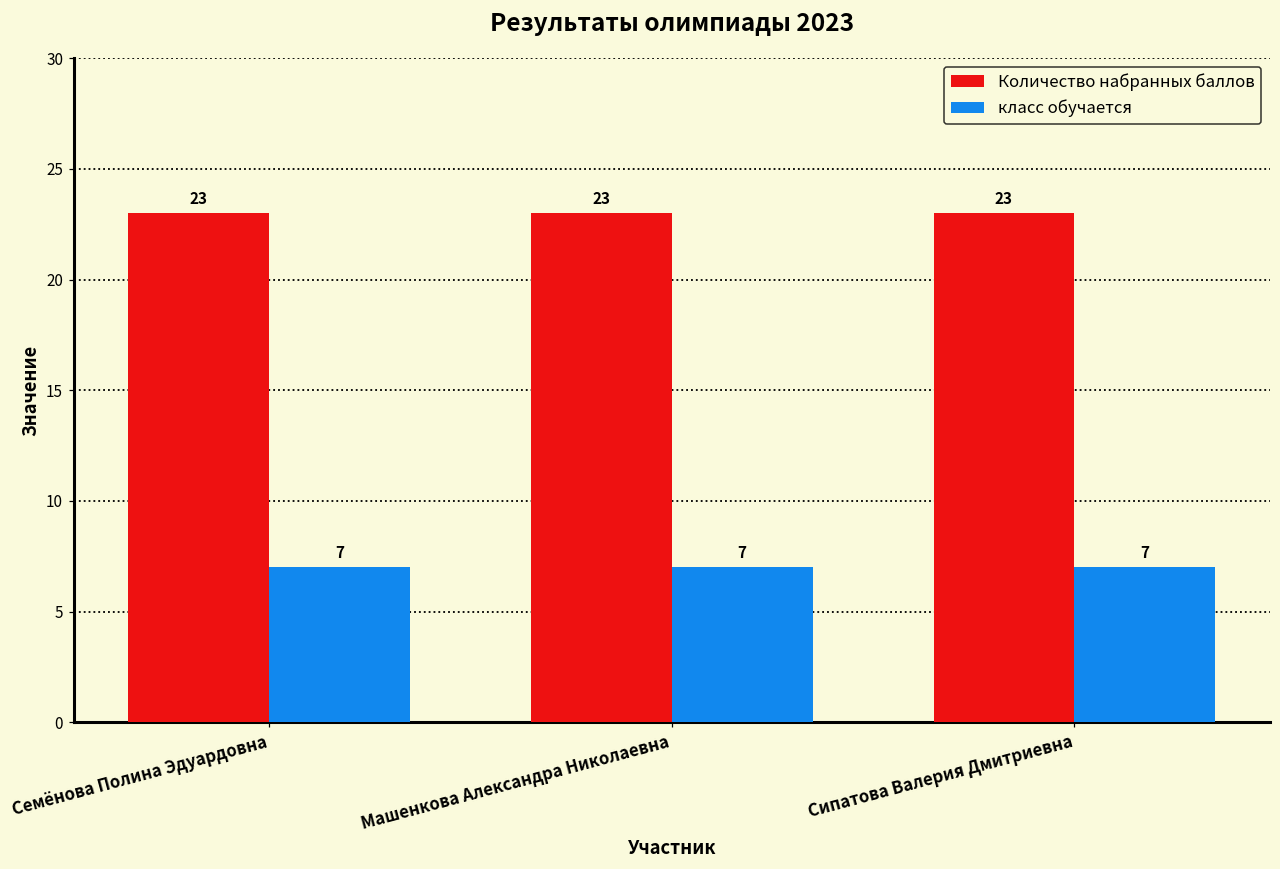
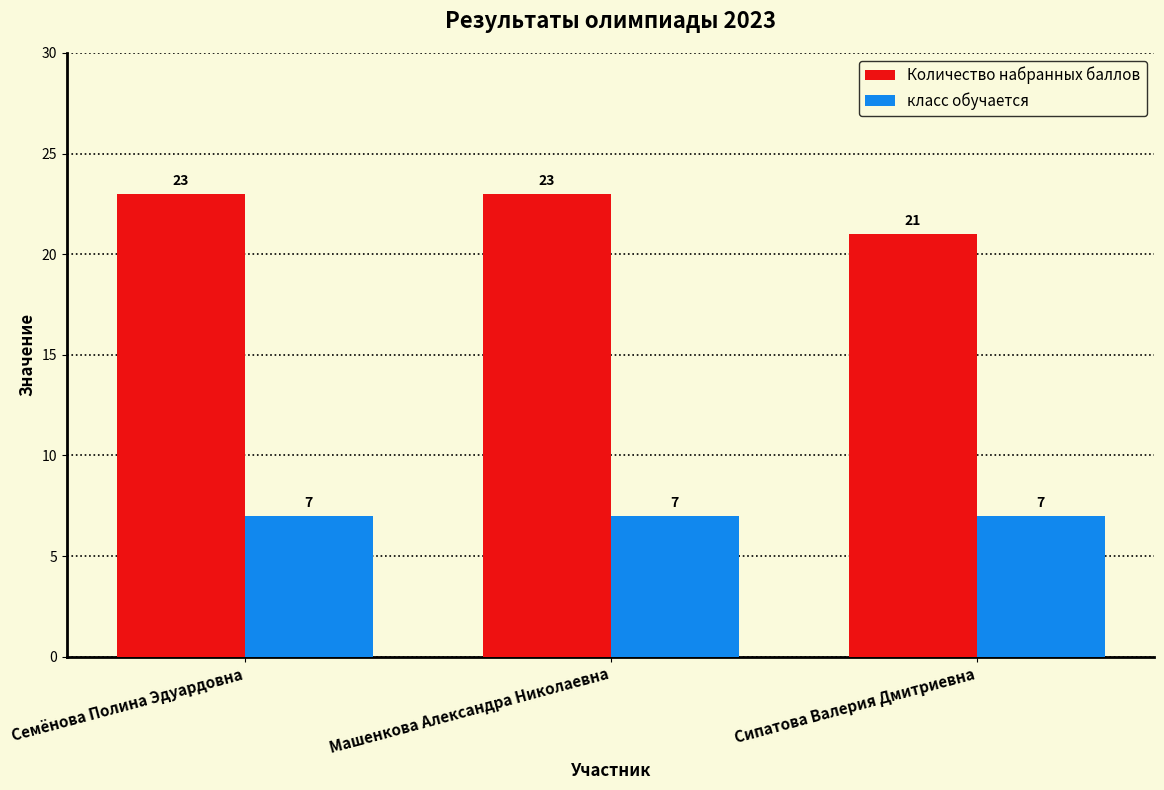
Количество набранных баллов, Сипатова Валерия Дмитриевна: 23 -> 21
